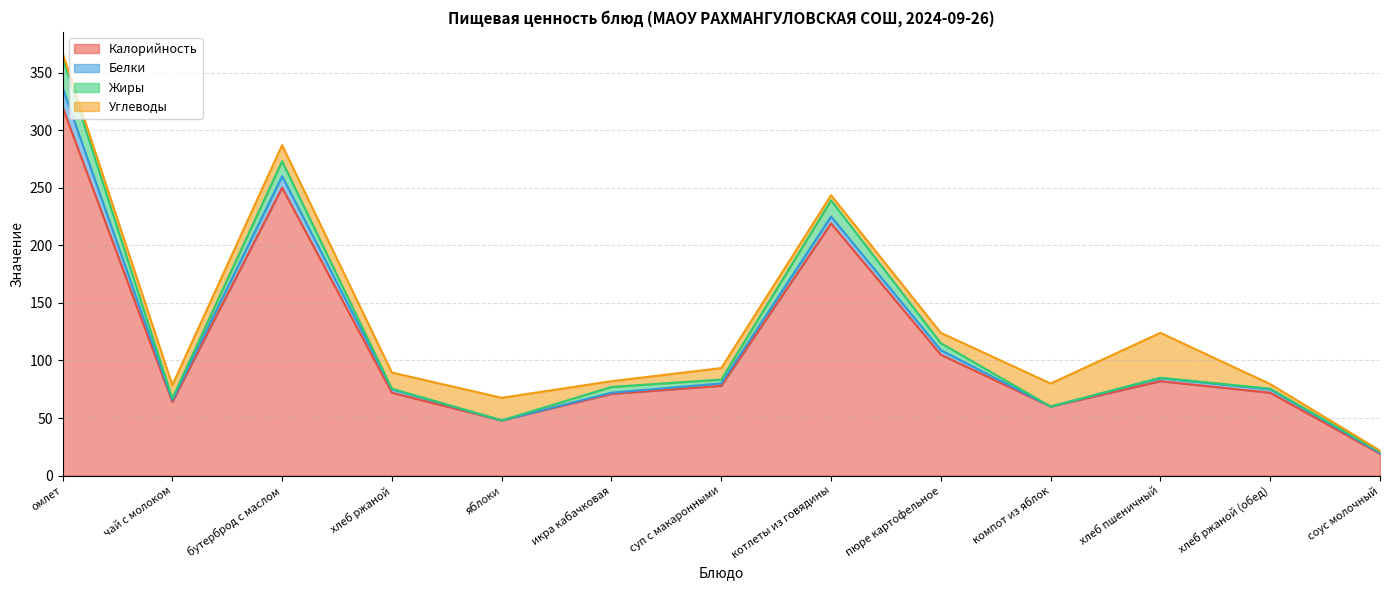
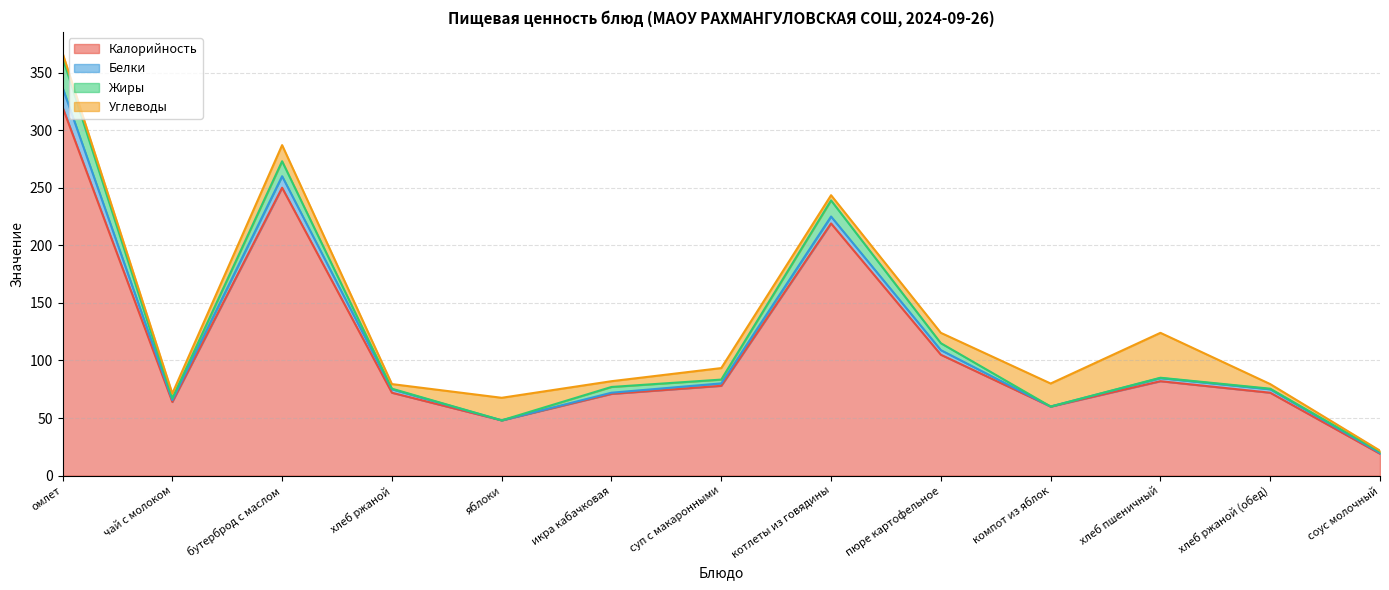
Углеводы, чай с молоком: 12 -> 4
Углеводы, хлеб ржаной: 14 -> 4
